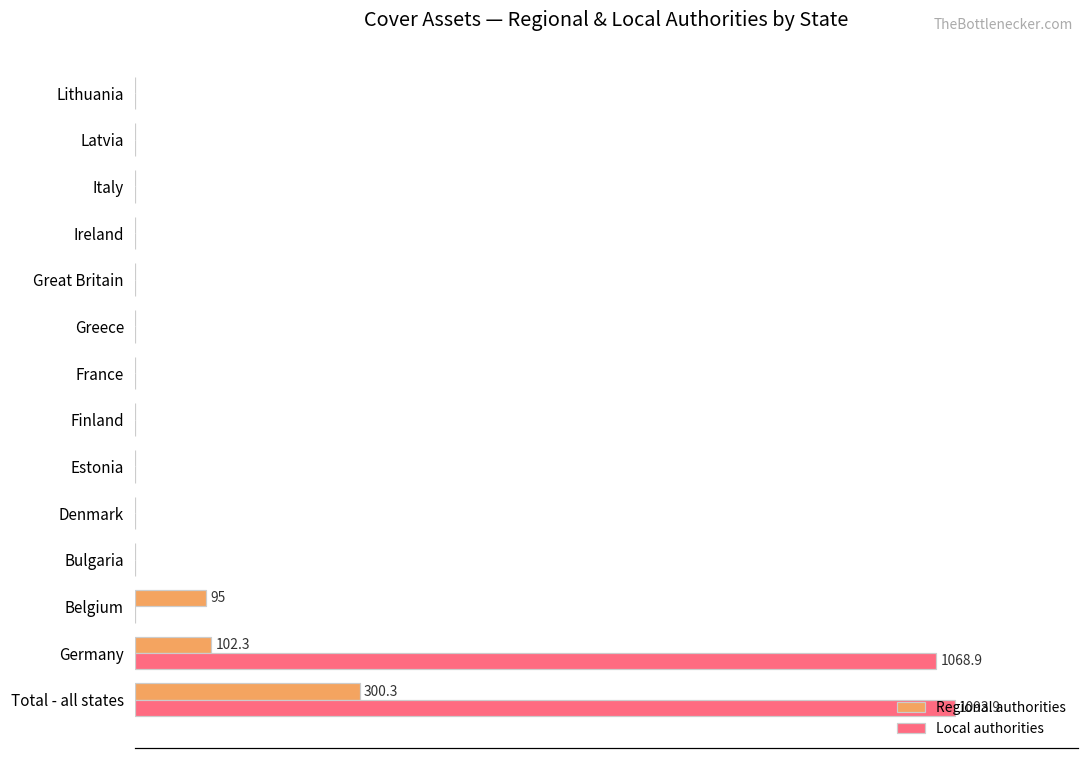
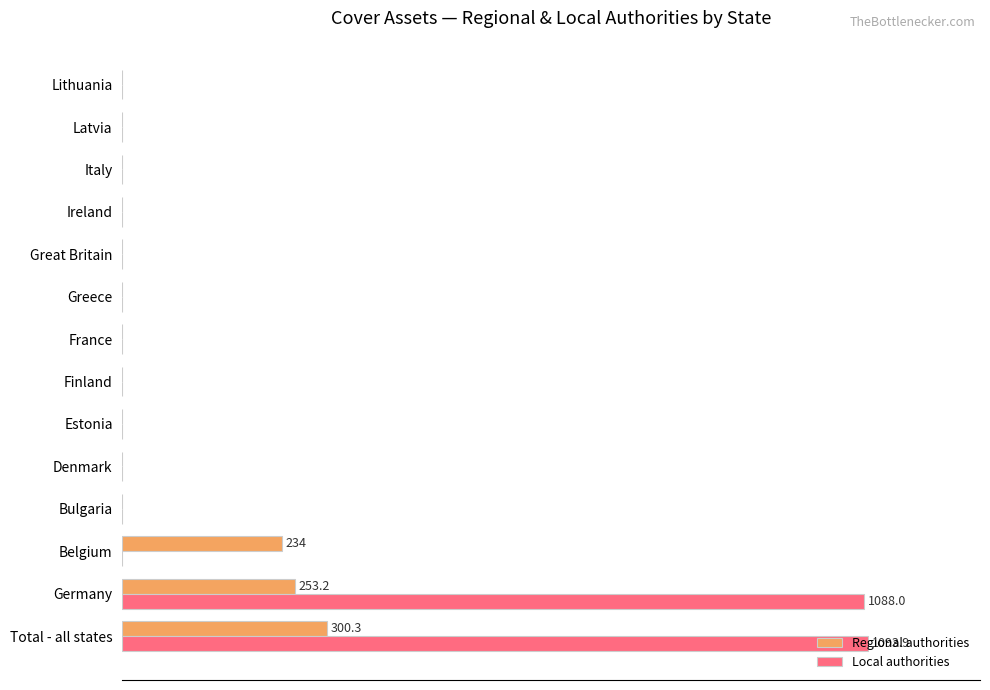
Regional authorities, Belgium: 95 -> 234
Regional authorities, Germany: 102.3 -> 253.2
Local authorities, Germany: 1068.9 -> 1088.0
